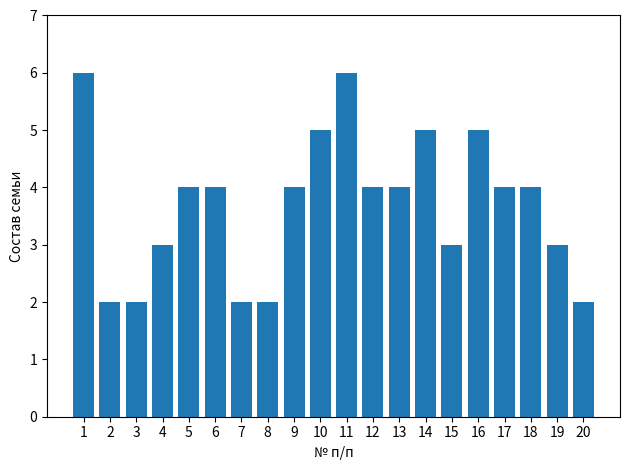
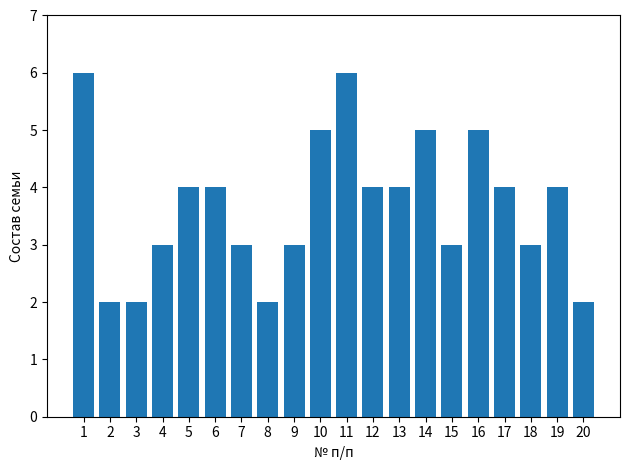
7: 2 -> 3
9: 4 -> 3
18: 4 -> 3
19: 3 -> 4
